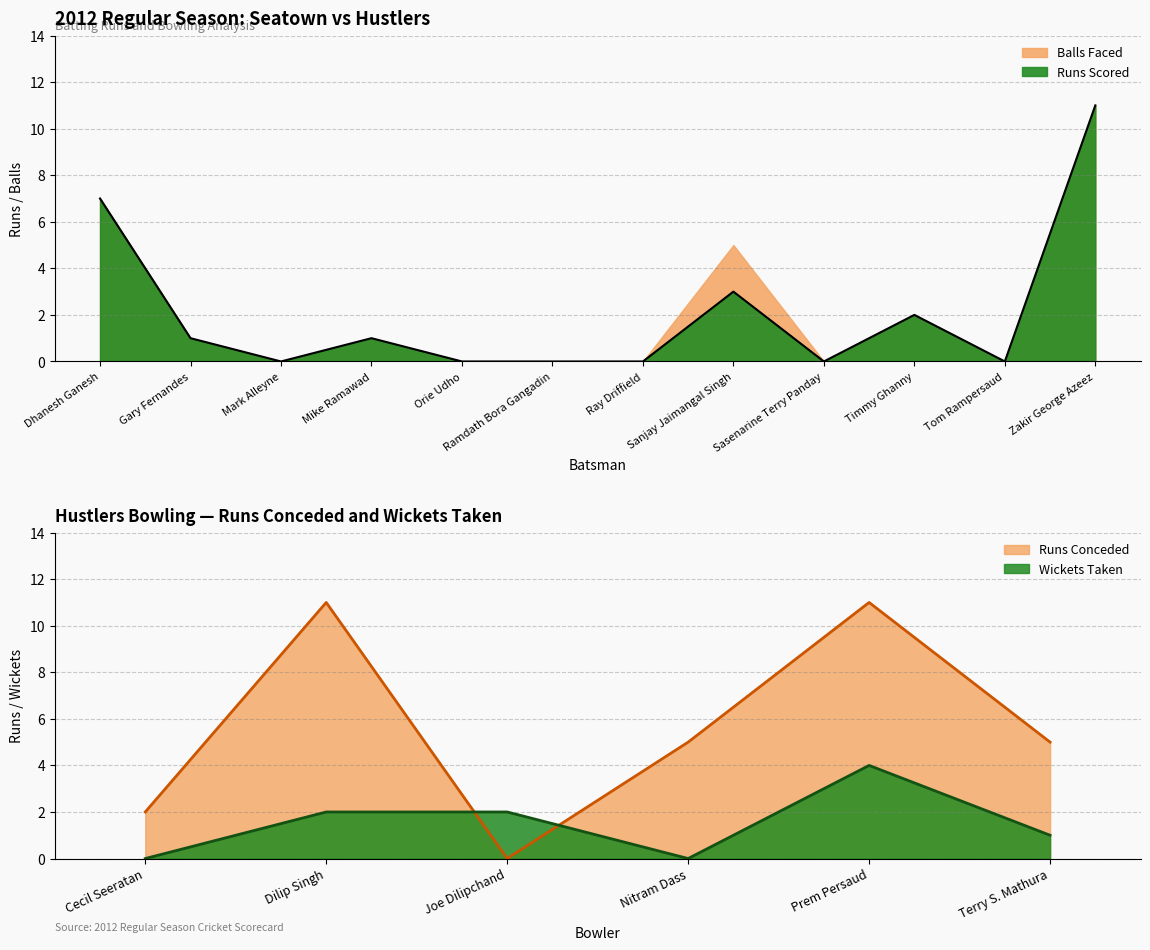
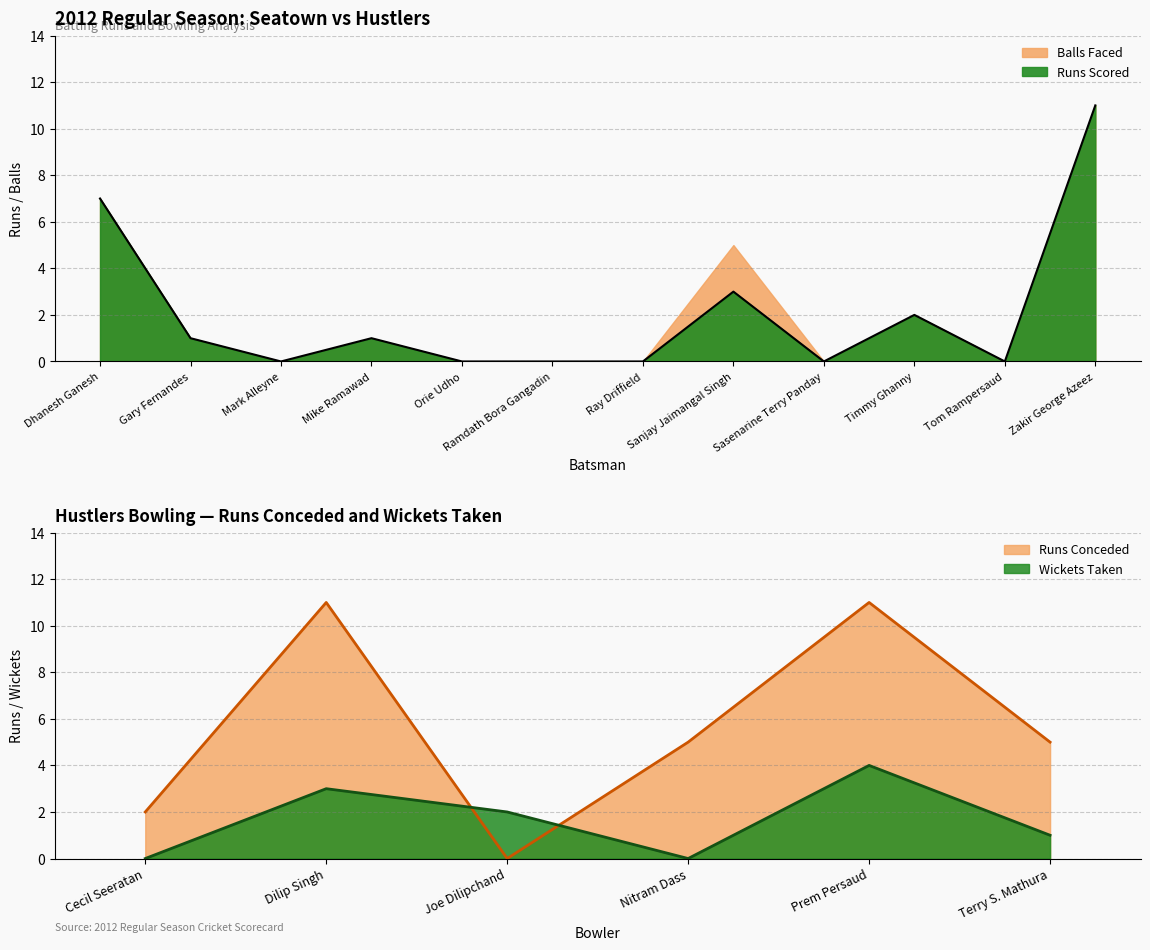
Hustlers Bowling — Runs Conceded and Wickets Taken, Wickets Taken, Dilip Singh: 2 -> 3
